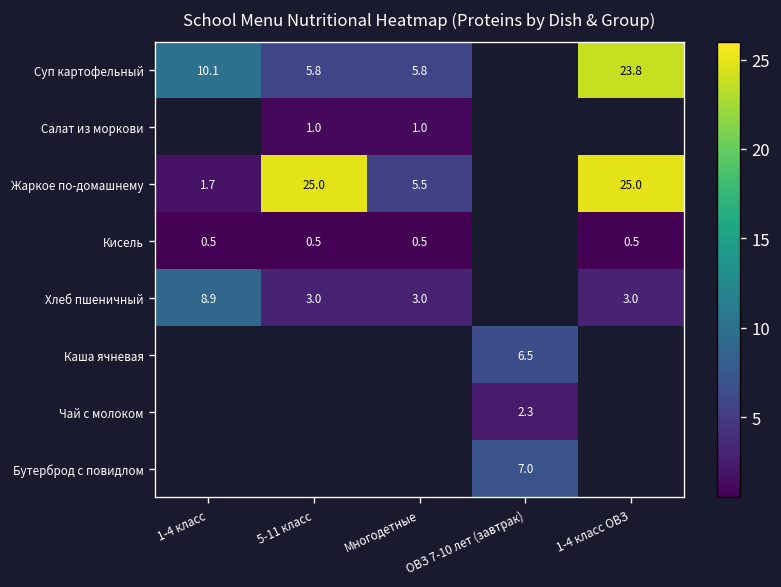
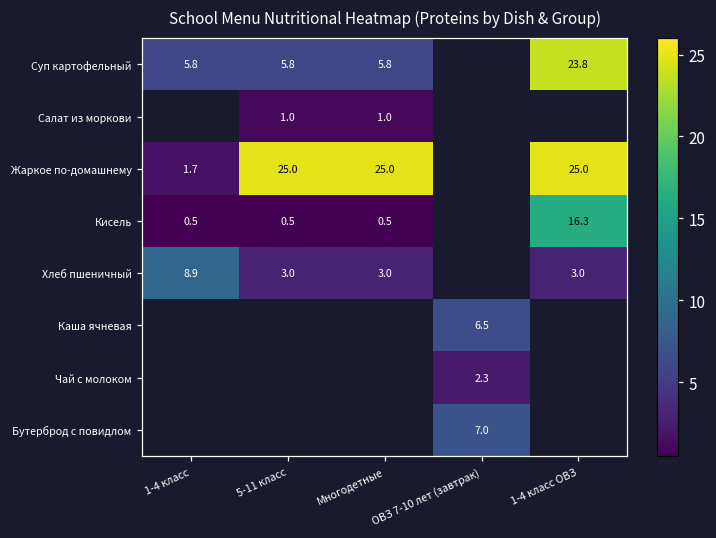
Суп картофельный, 1-4 класс: 10.1 -> 5.8
Жаркое по-домашнему, Многодетные: 5.5 -> 25.0
Кисель, 1-4 класс ОВЗ: 0.5 -> 16.3
